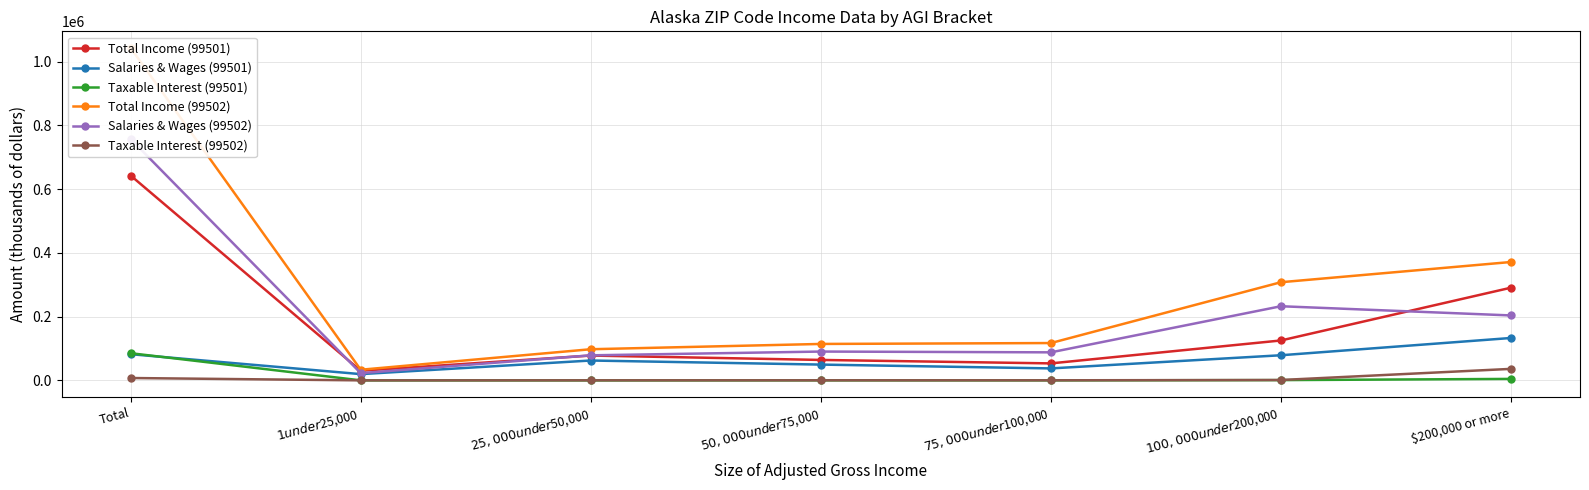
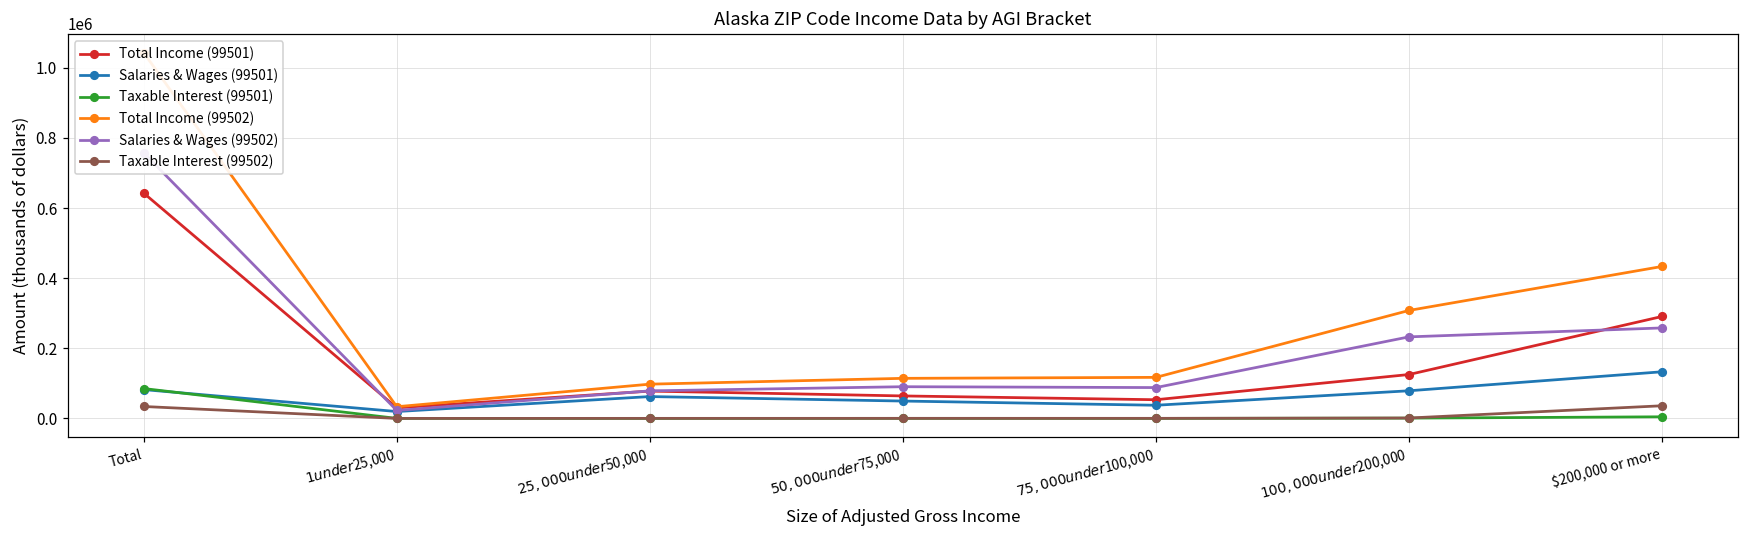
Taxable Interest (99502), Total: 10000 -> 30000
Total Income (99502), $200,000 or more: 370000 -> 430000
Salaries & Wages (99502), $200,000 or more: 200000 -> 260000
